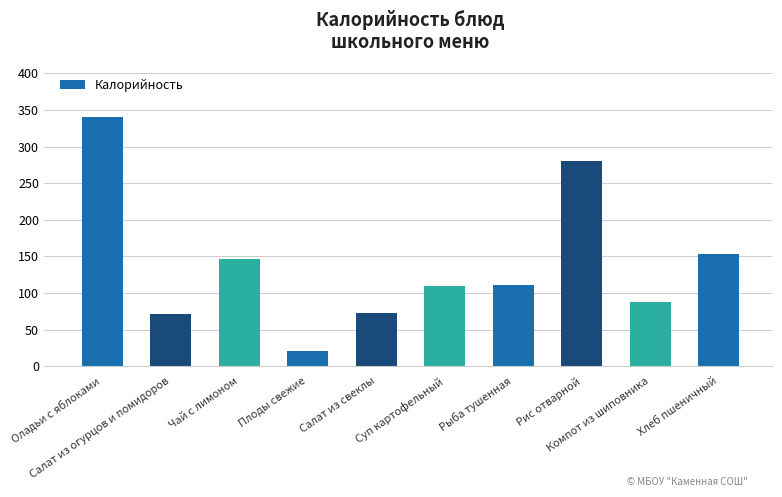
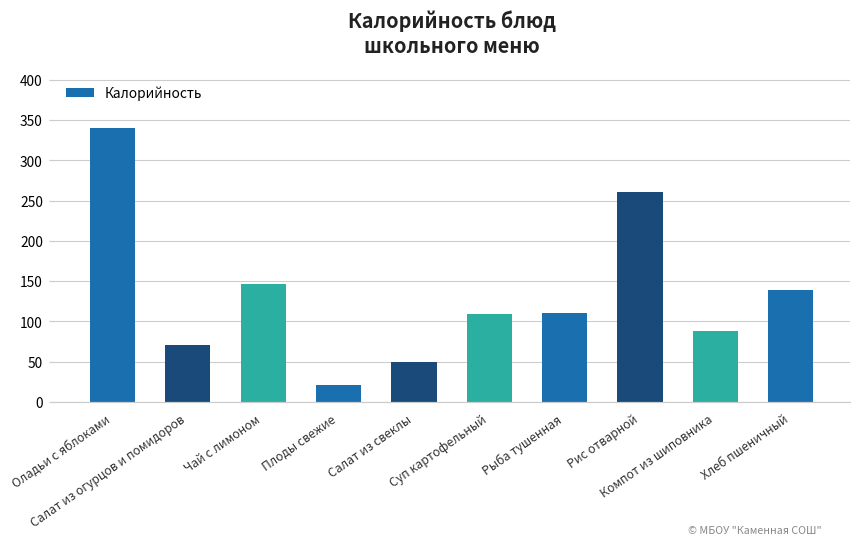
Салат из свеклы: 70 -> 50
Рис отварной: 280 -> 260
Хлеб пшеничный: 150 -> 140
